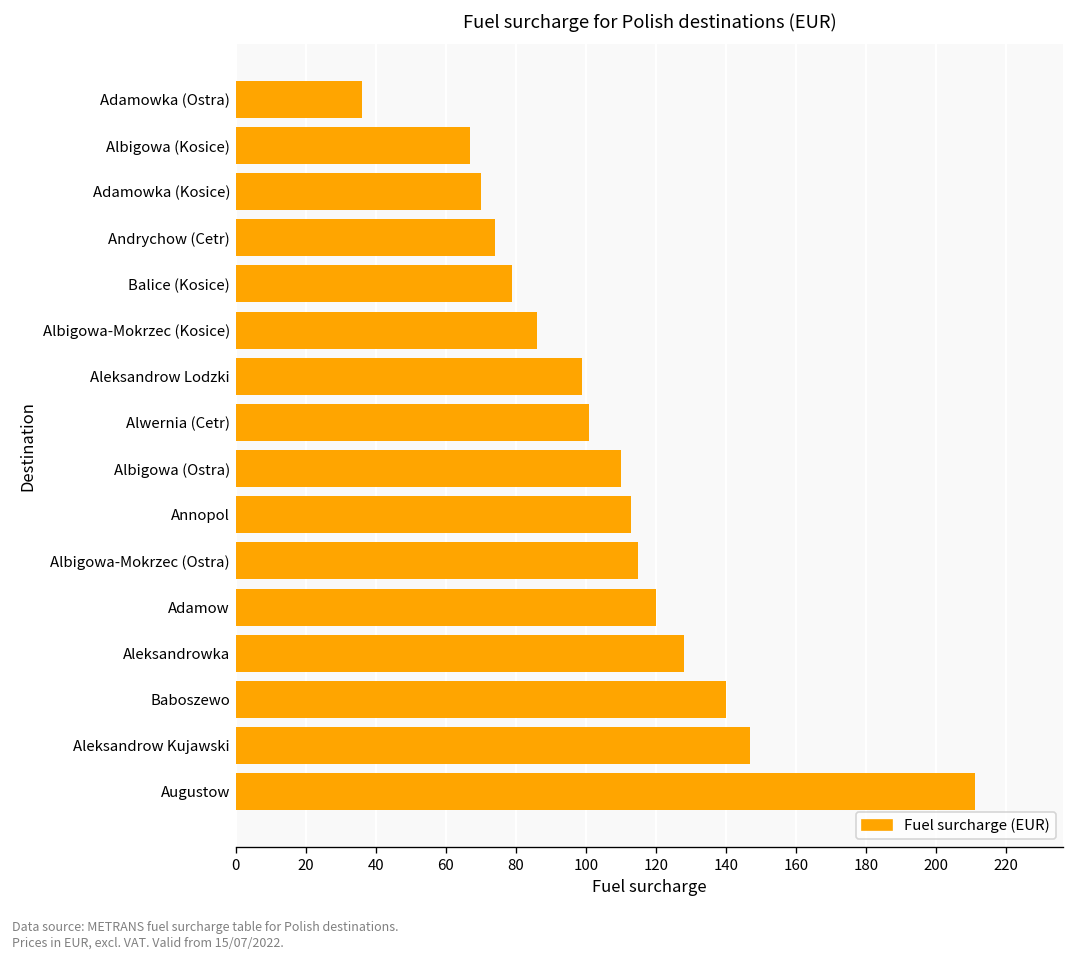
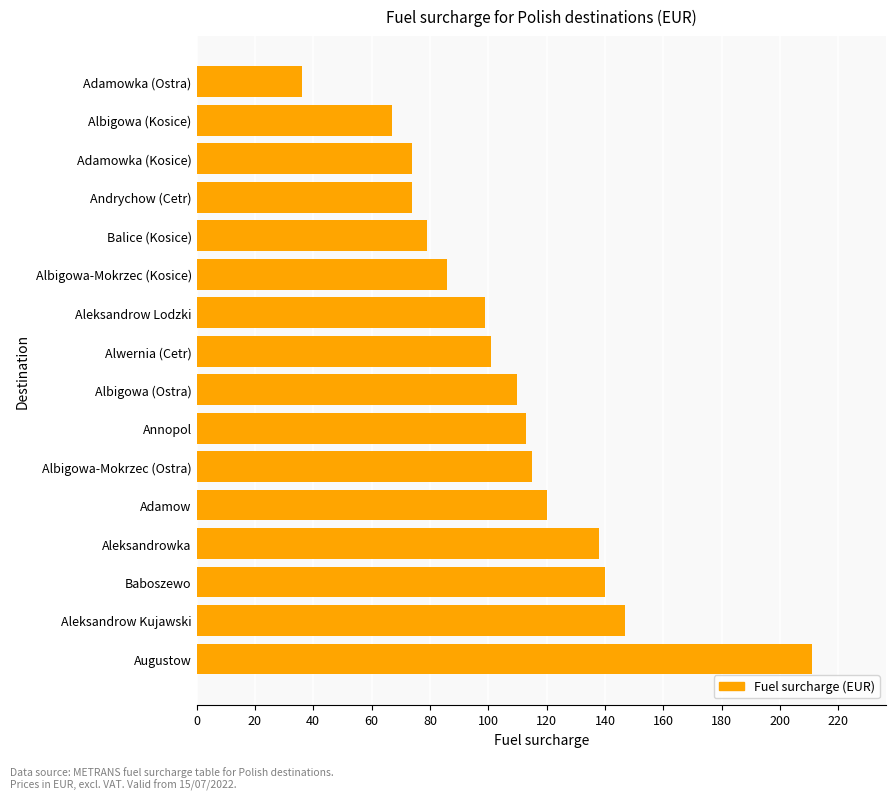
Adamowka (Kosice): 70 -> 74
Aleksandrowka: 128 -> 138
